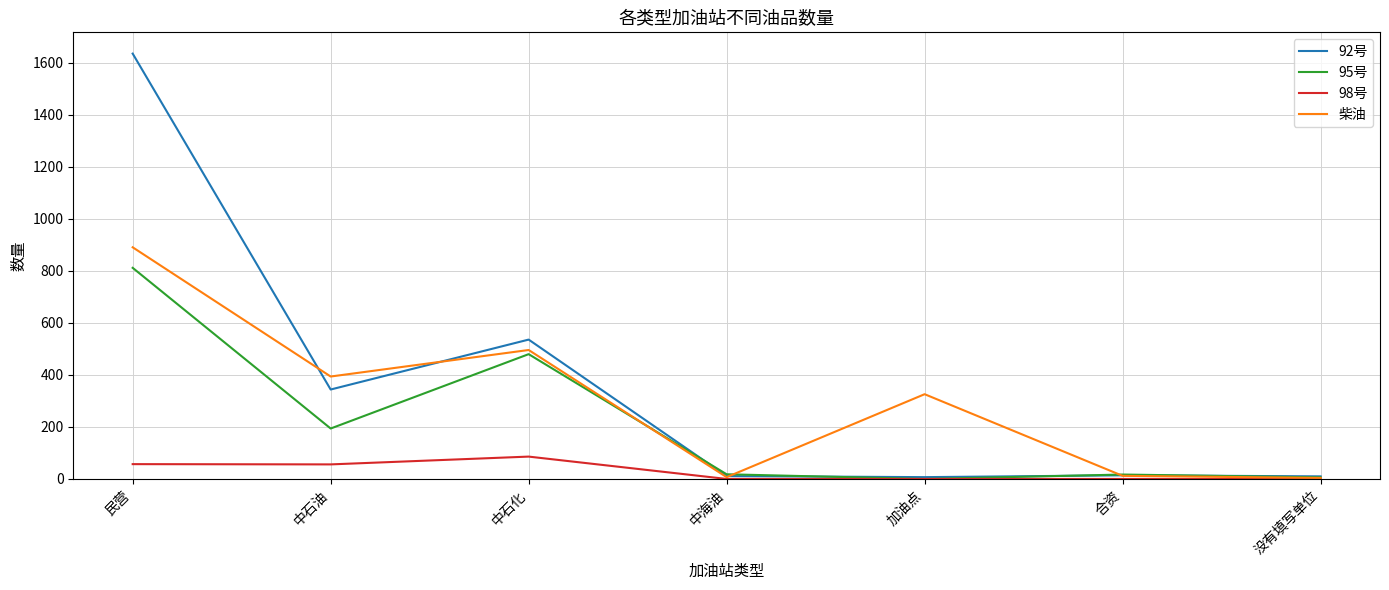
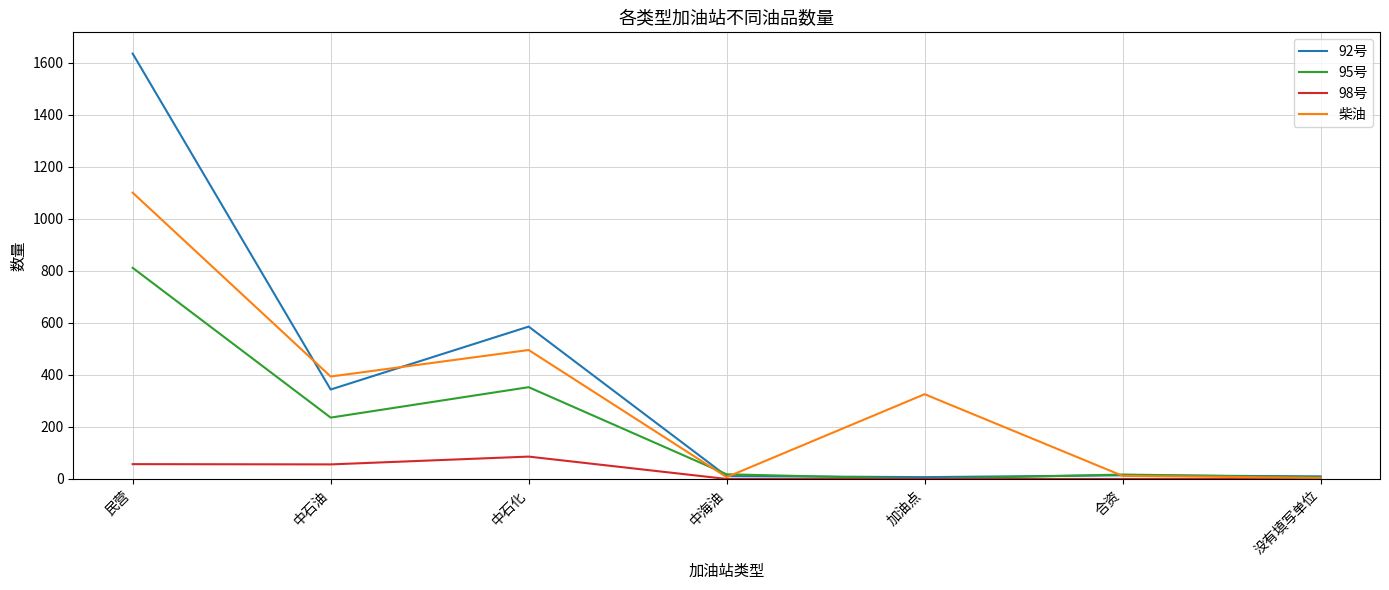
柴油, 民营: 890 -> 1100
95号, 中石油: 190 -> 240
92号, 中石化: 540 -> 590
95号, 中石化: 480 -> 350
